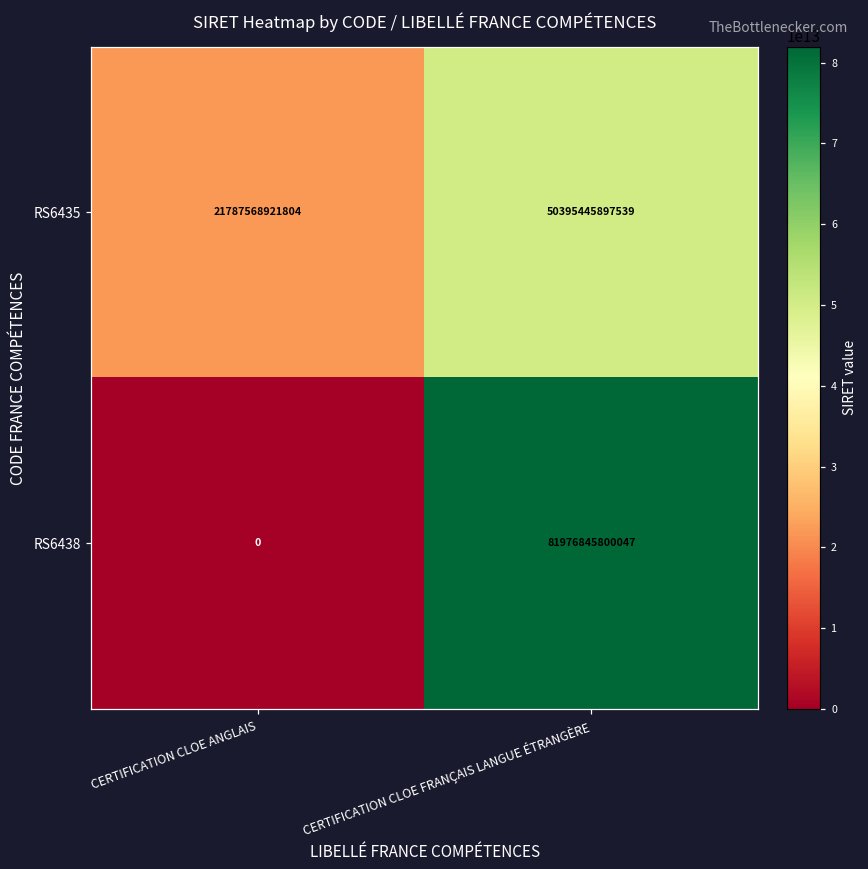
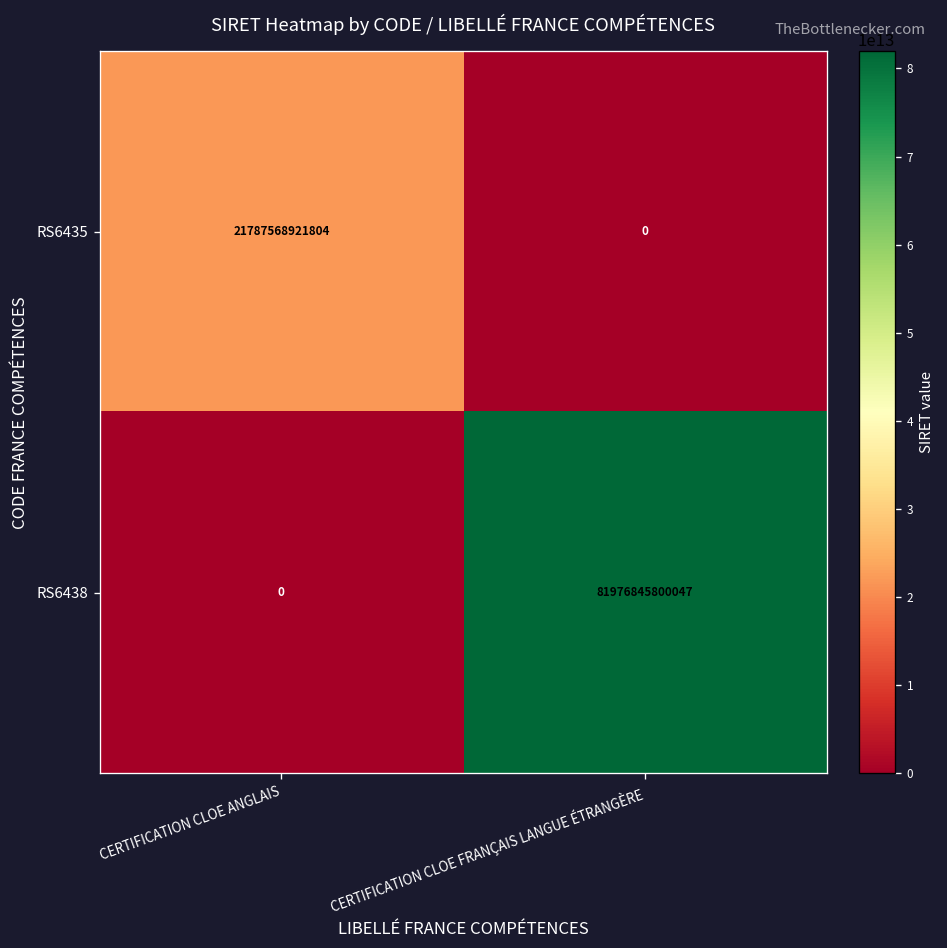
RS6435, CERTIFICATION CLOE FRANÇAIS LANGUE ÉTRANGÈRE: 50395445897539 -> 0
